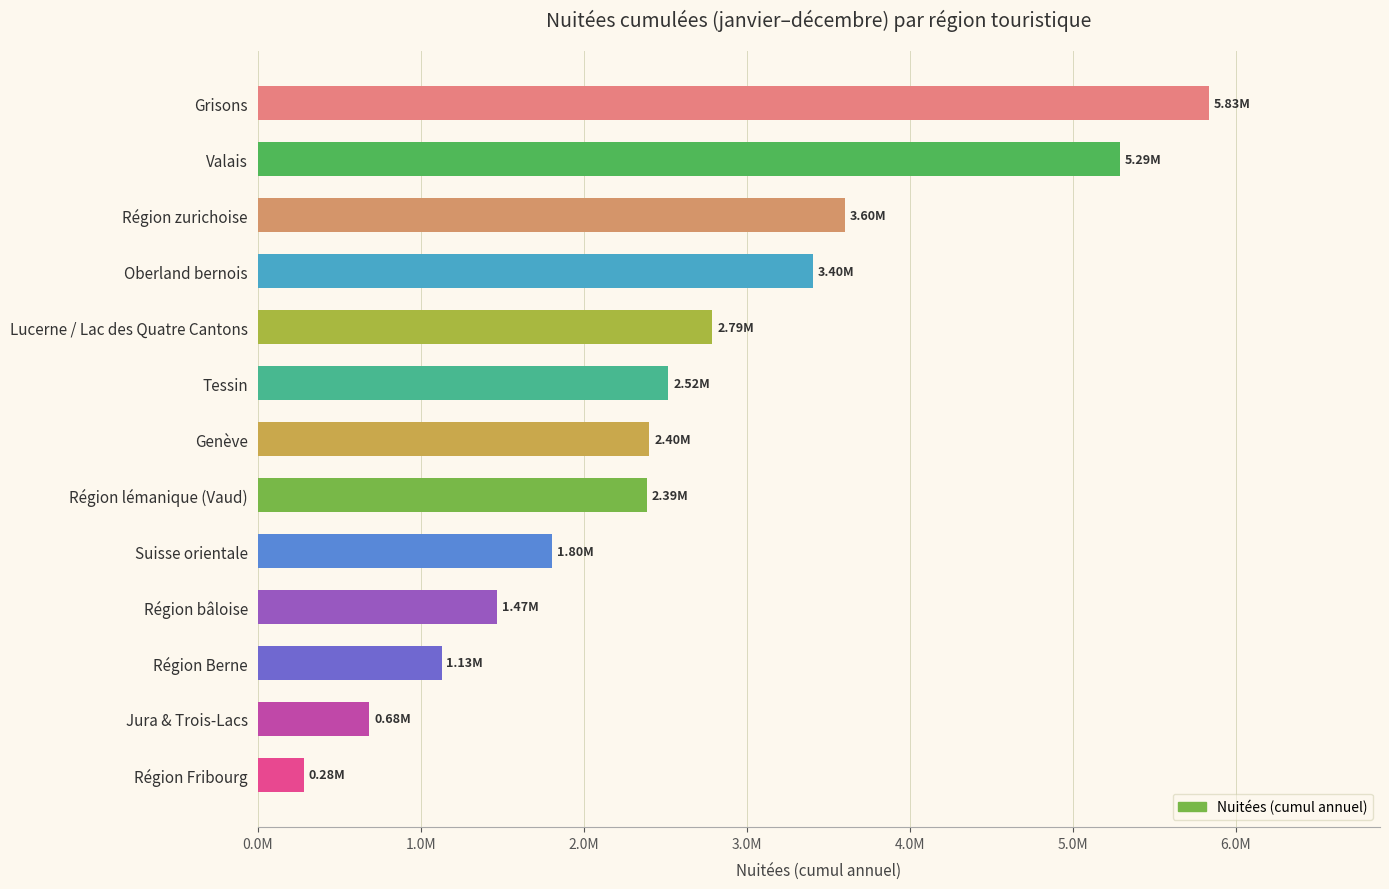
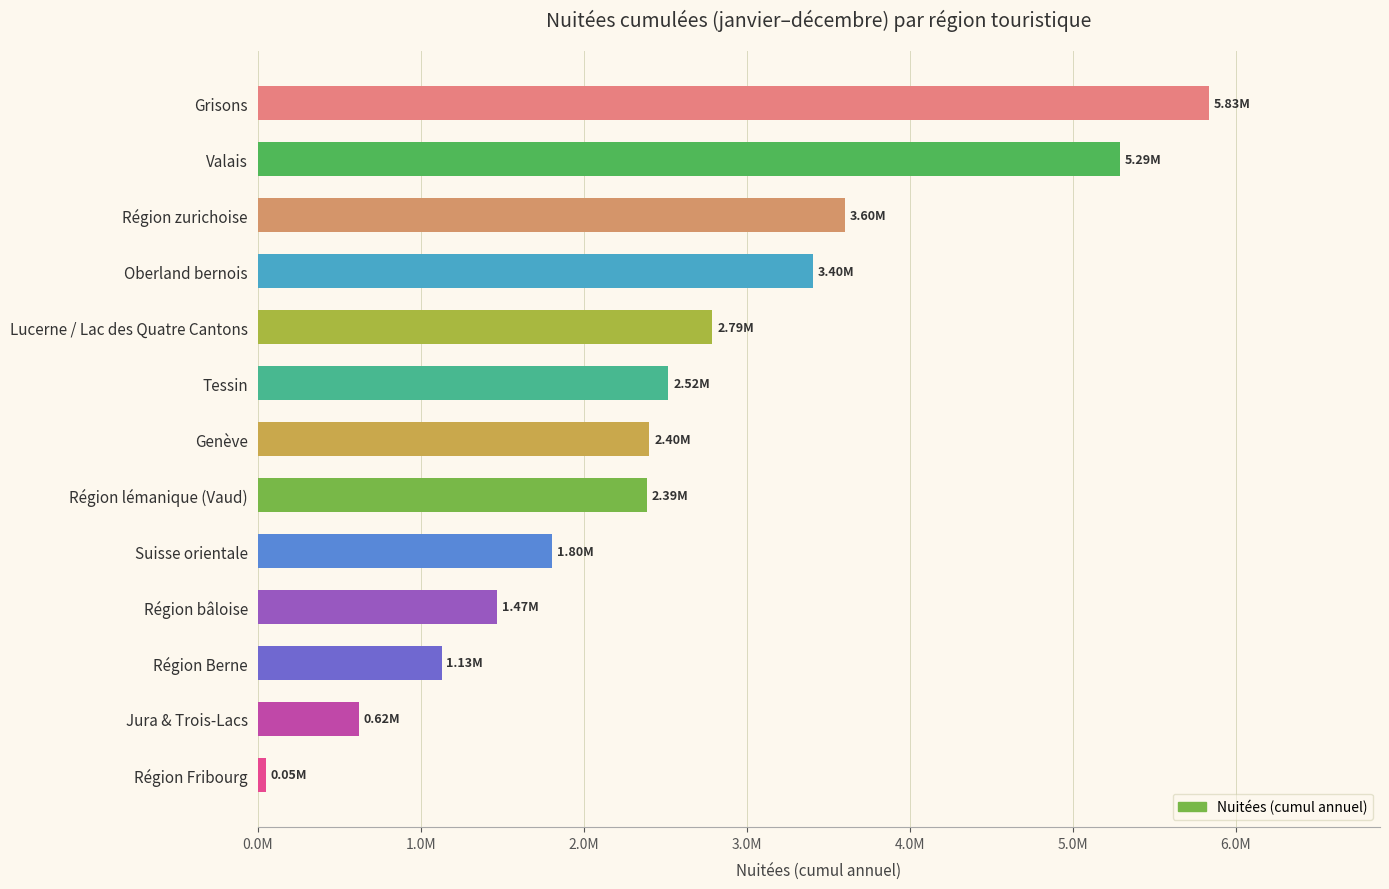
Jura & Trois-Lacs: 0.68M -> 0.62M
Région Fribourg: 0.28M -> 0.05M
